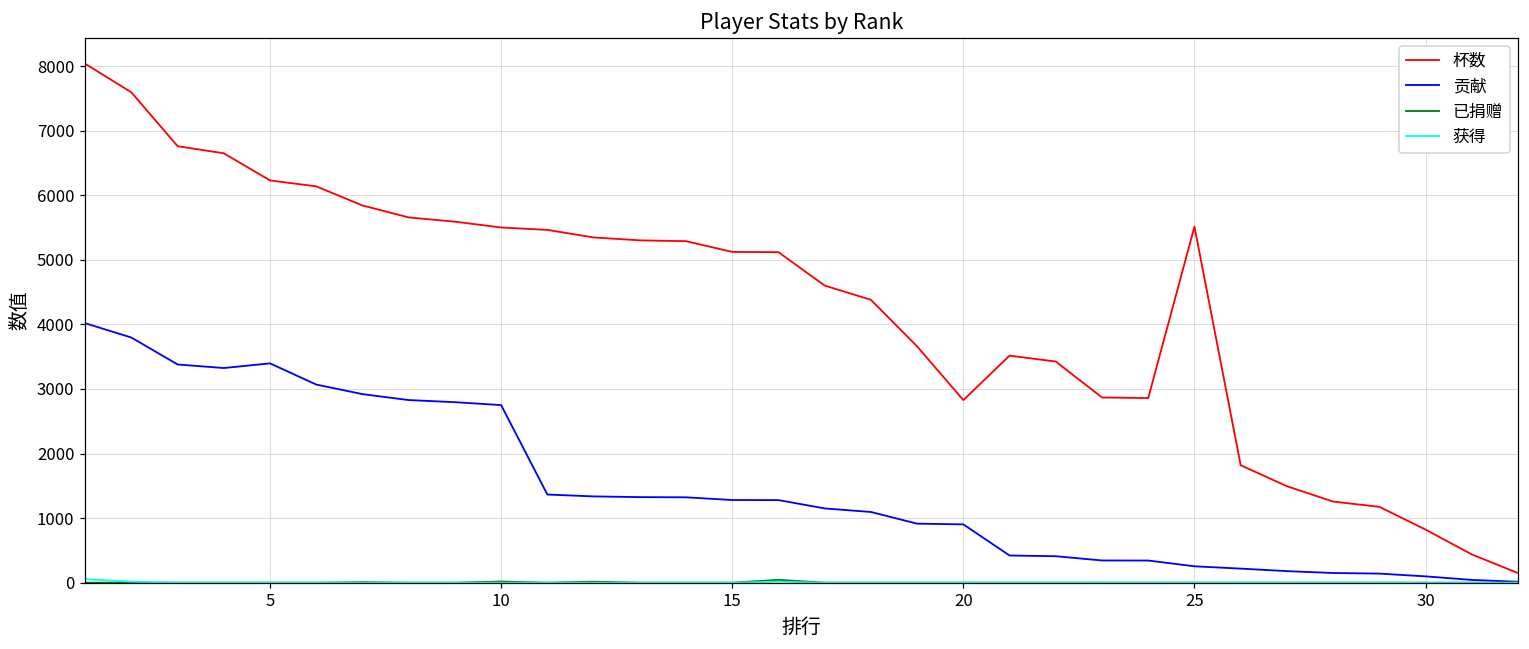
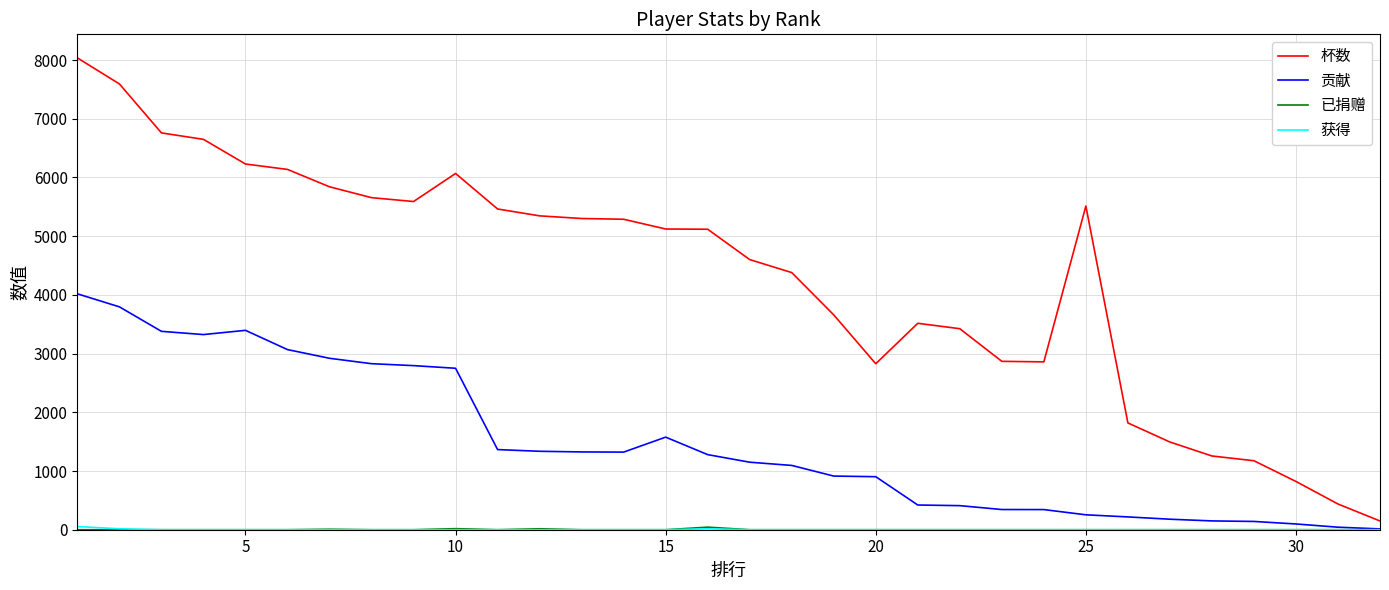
杯数, 10: 5500 -> 6100
贡献, 15: 1300 -> 1600
